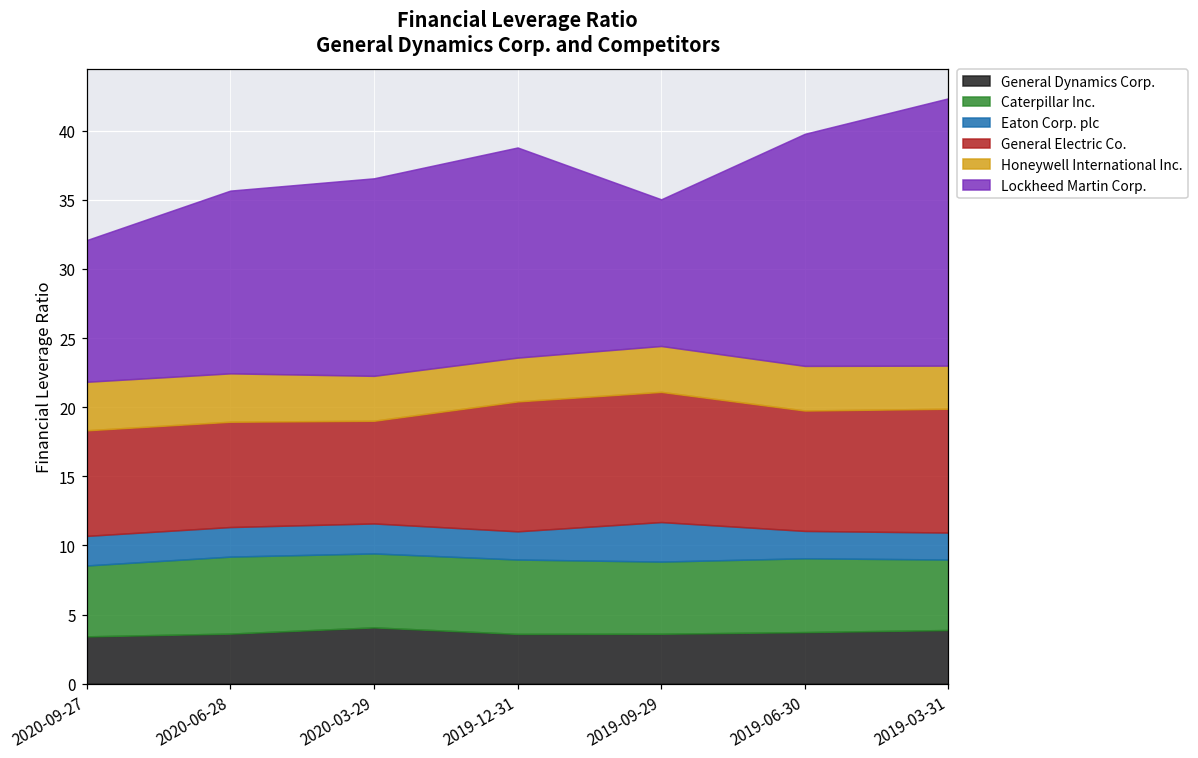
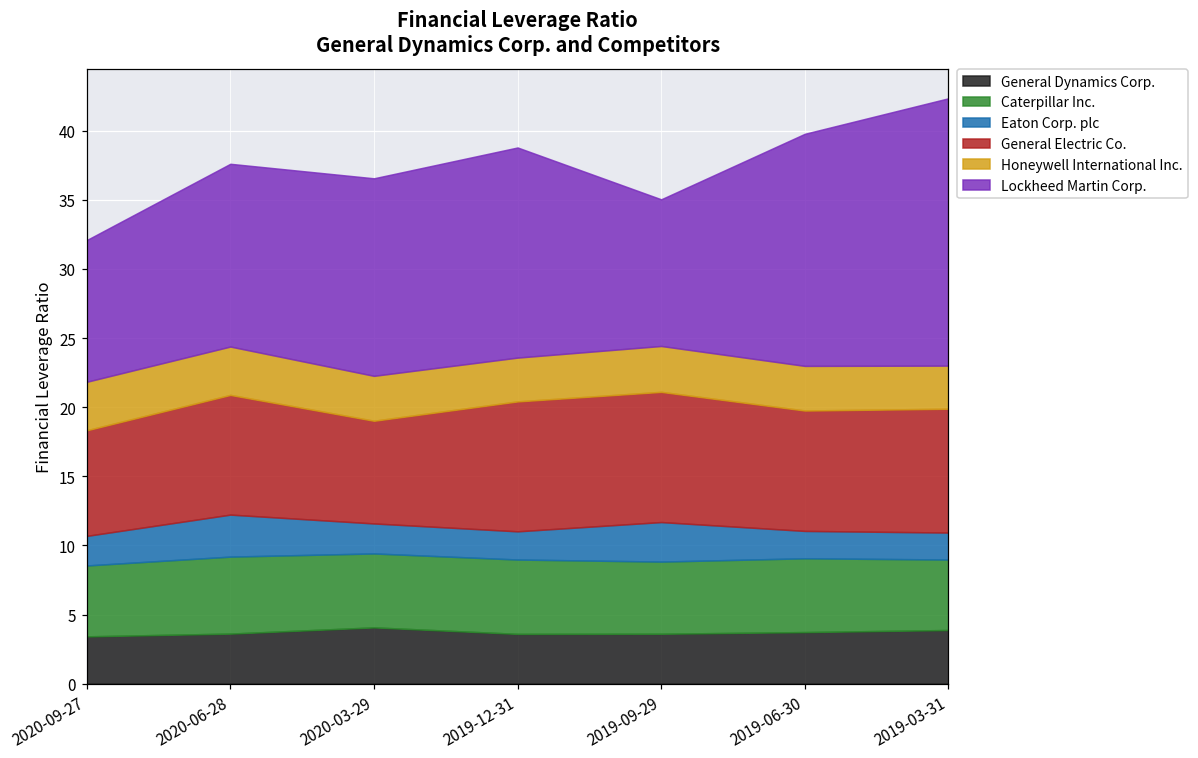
Eaton Corp. plc, 2020-06-28: 2.1 -> 3.0
General Electric Co., 2020-06-28: 7.6 -> 8.7
